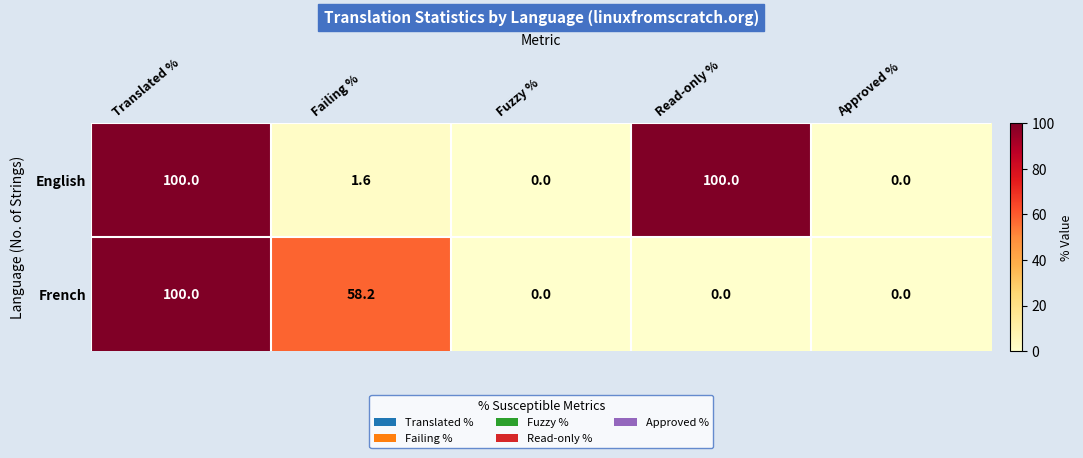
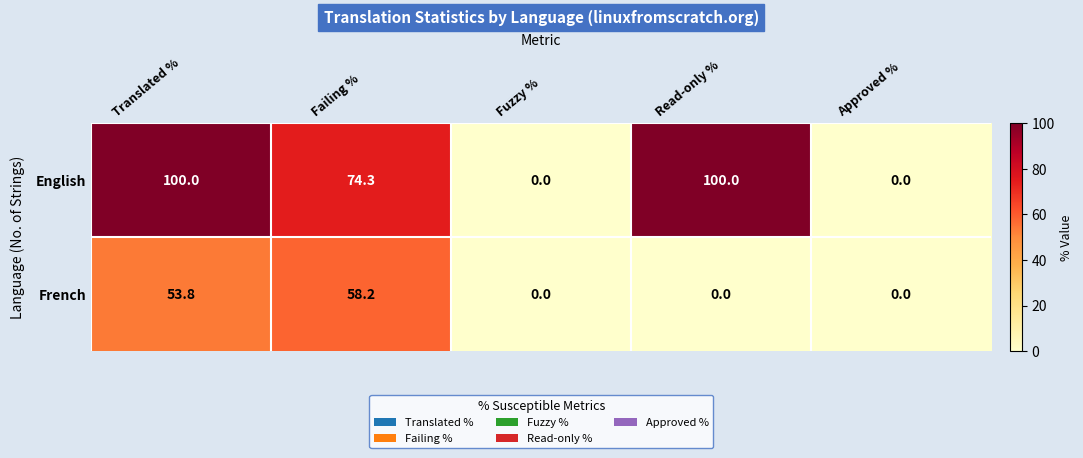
English, Failing %: 1.6 -> 74.3
French, Translated %: 100.0 -> 53.8
